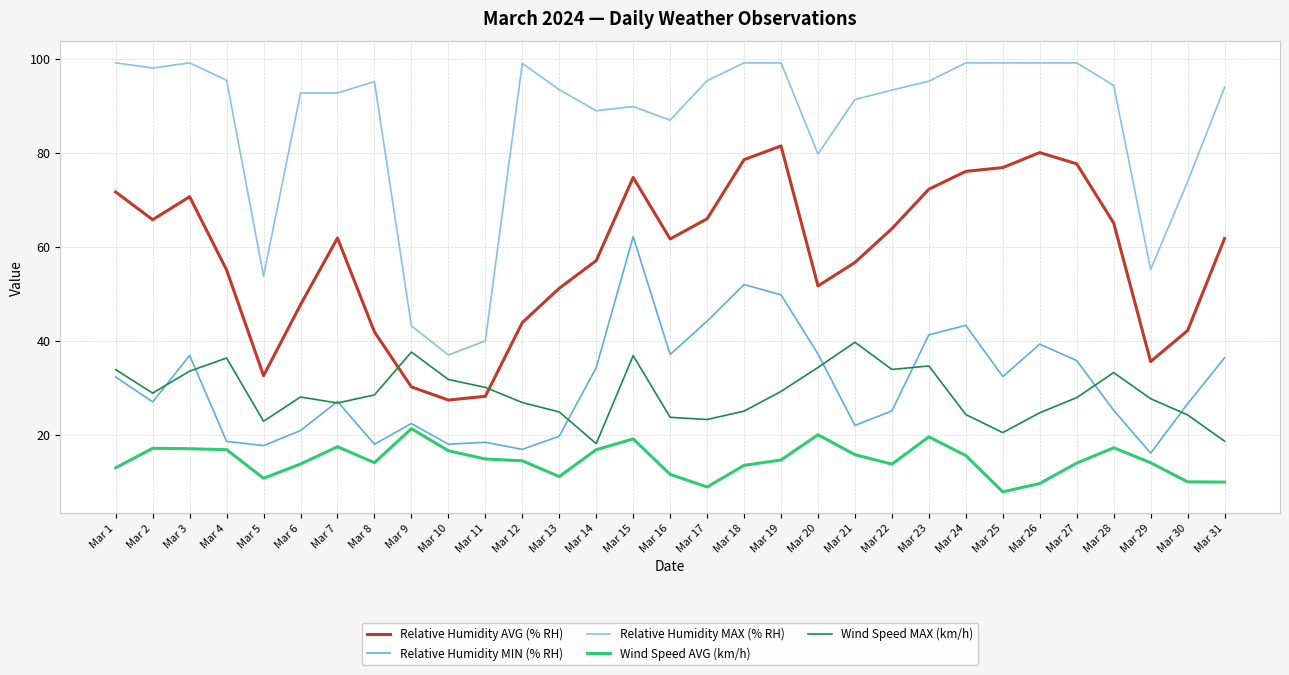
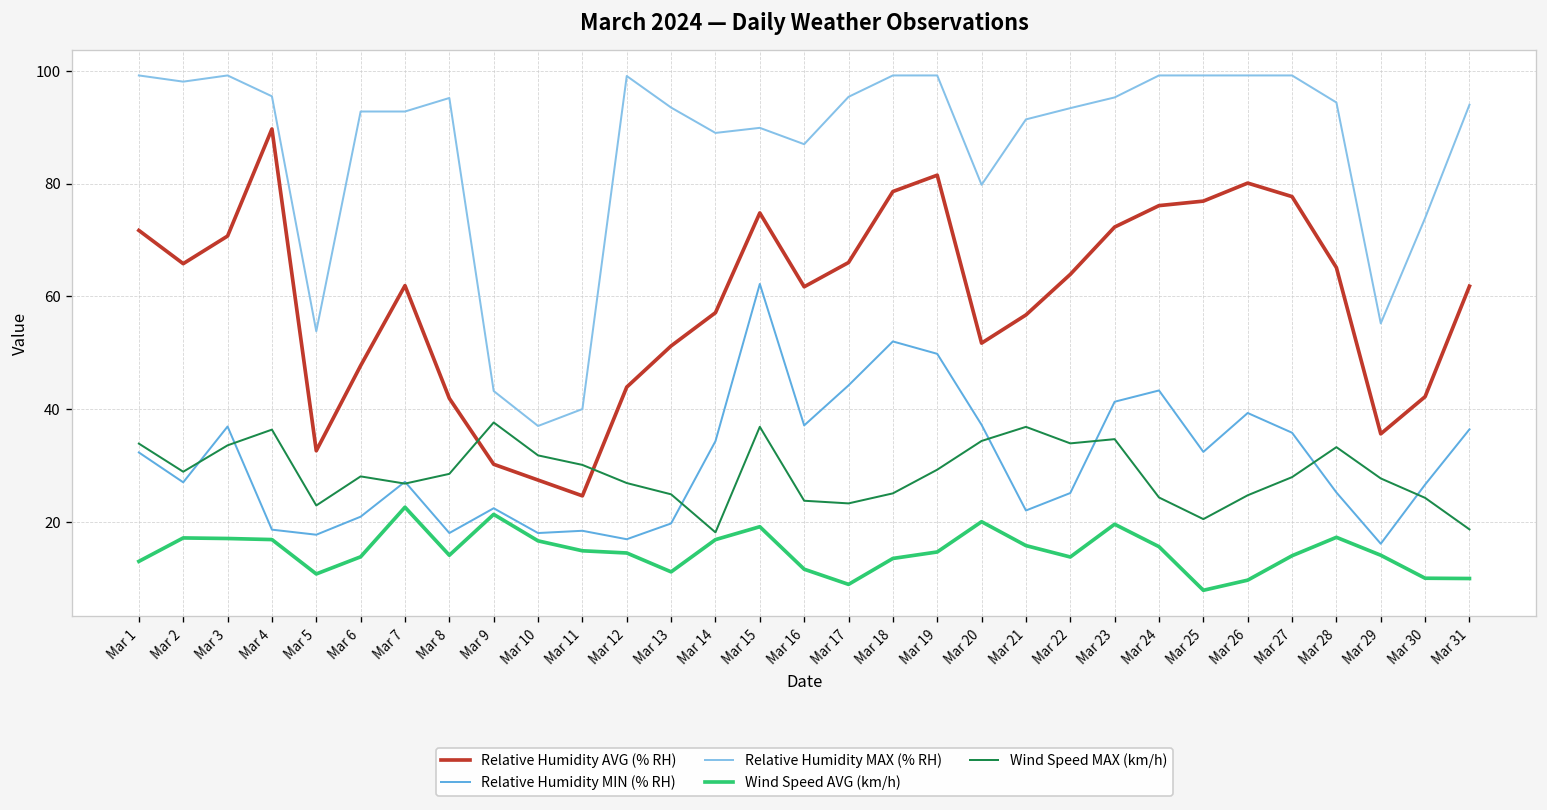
Relative Humidity AVG (% RH), Mar 4: 55 -> 90
Wind Speed AVG (km/h), Mar 7: 17 -> 23
Relative Humidity AVG (% RH), Mar 11: 28 -> 25
Wind Speed MAX (km/h), Mar 21: 40 -> 37
